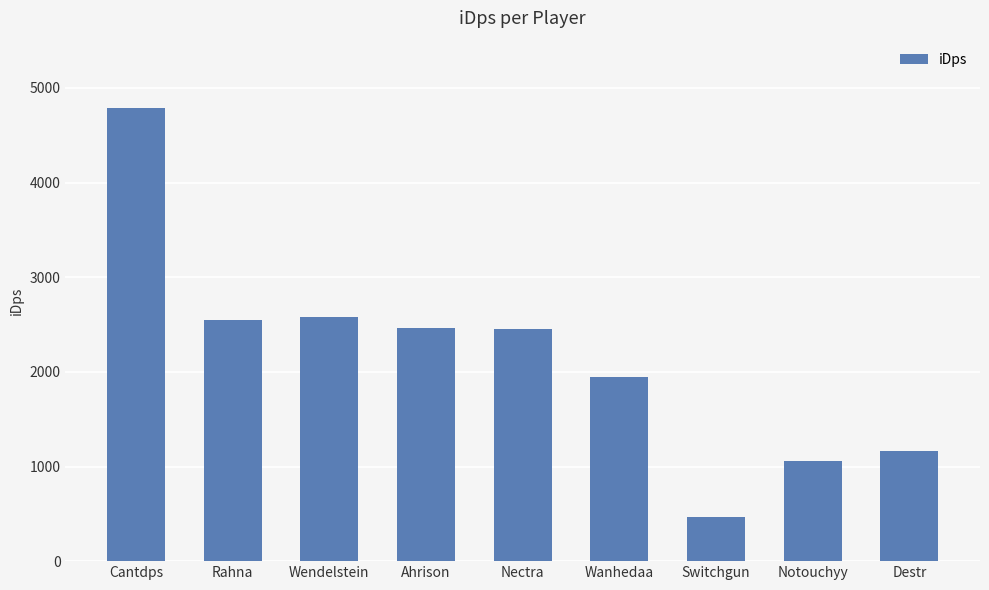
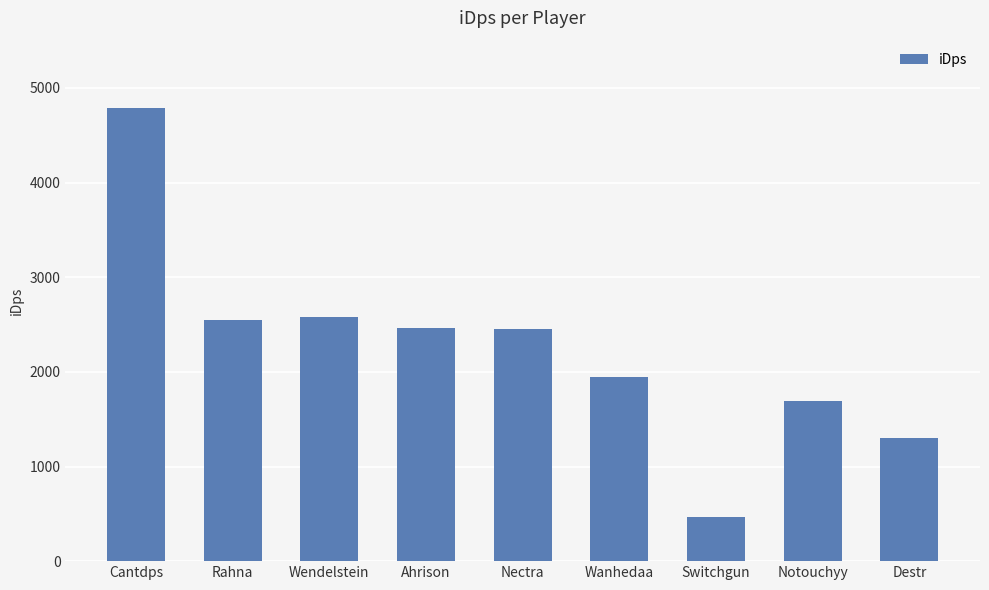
Notouchyy: 1100 -> 1700
Destr: 1200 -> 1300
